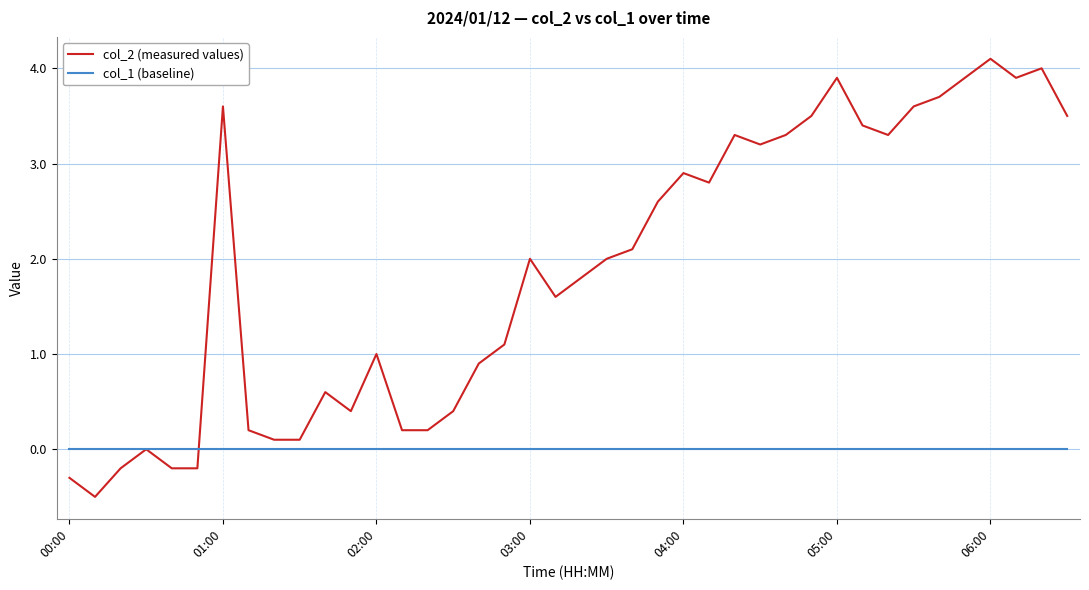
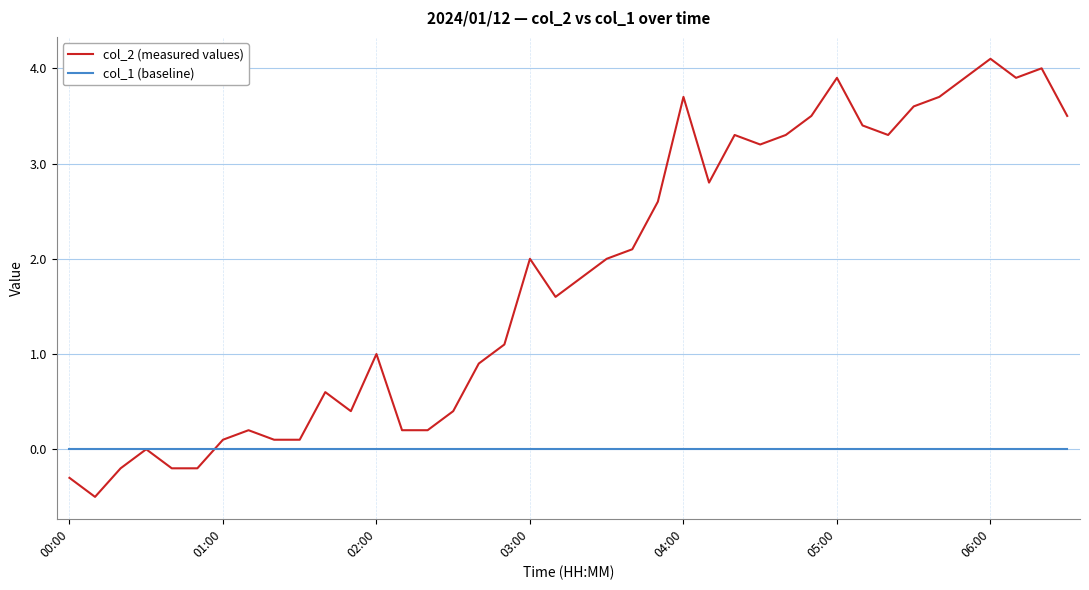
col_2 (measured values), 01:00: 3.6 -> 0.1
col_2 (measured values), 04:00: 2.9 -> 3.7
